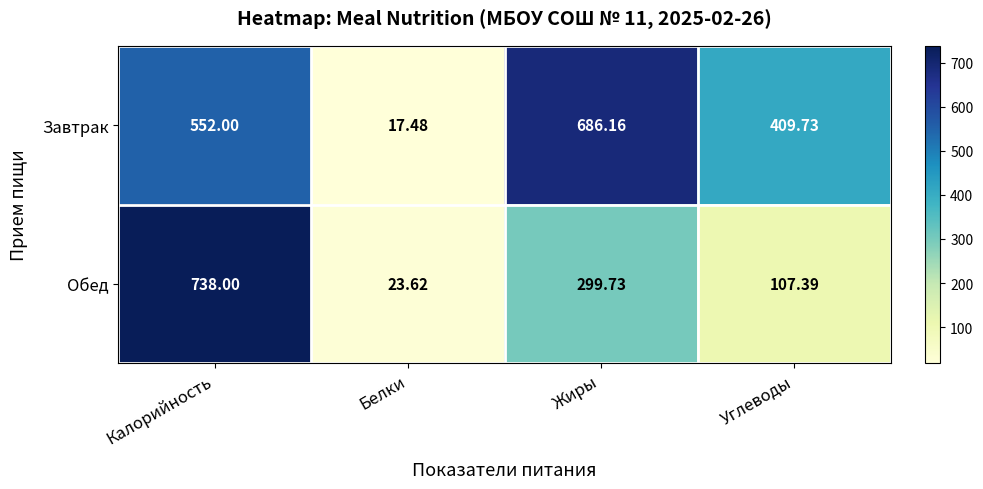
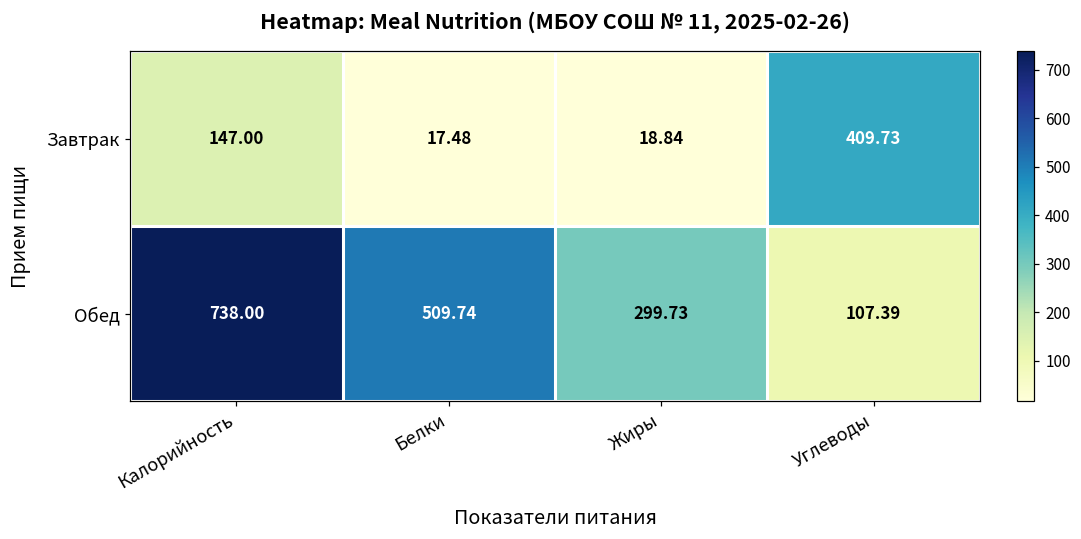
Завтрак, Калорийность: 552.00 -> 147.00
Завтрак, Жиры: 686.16 -> 18.84
Обед, Белки: 23.62 -> 509.74
